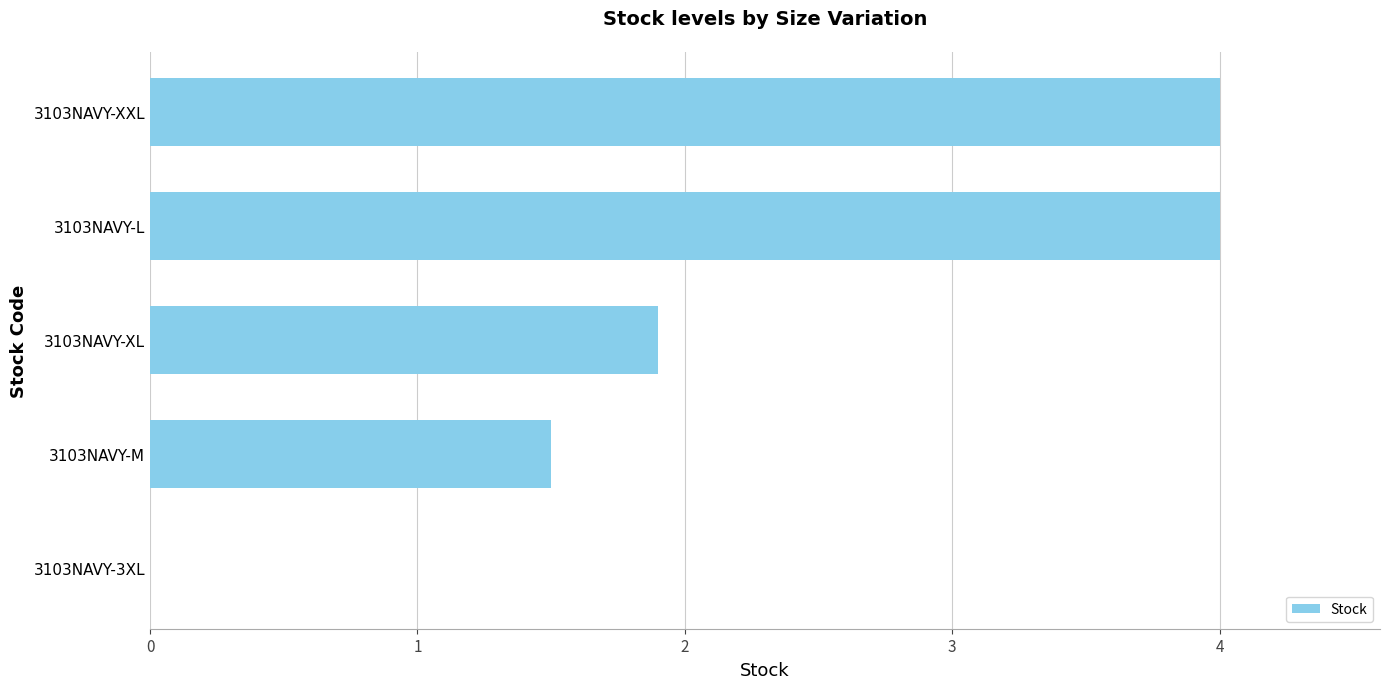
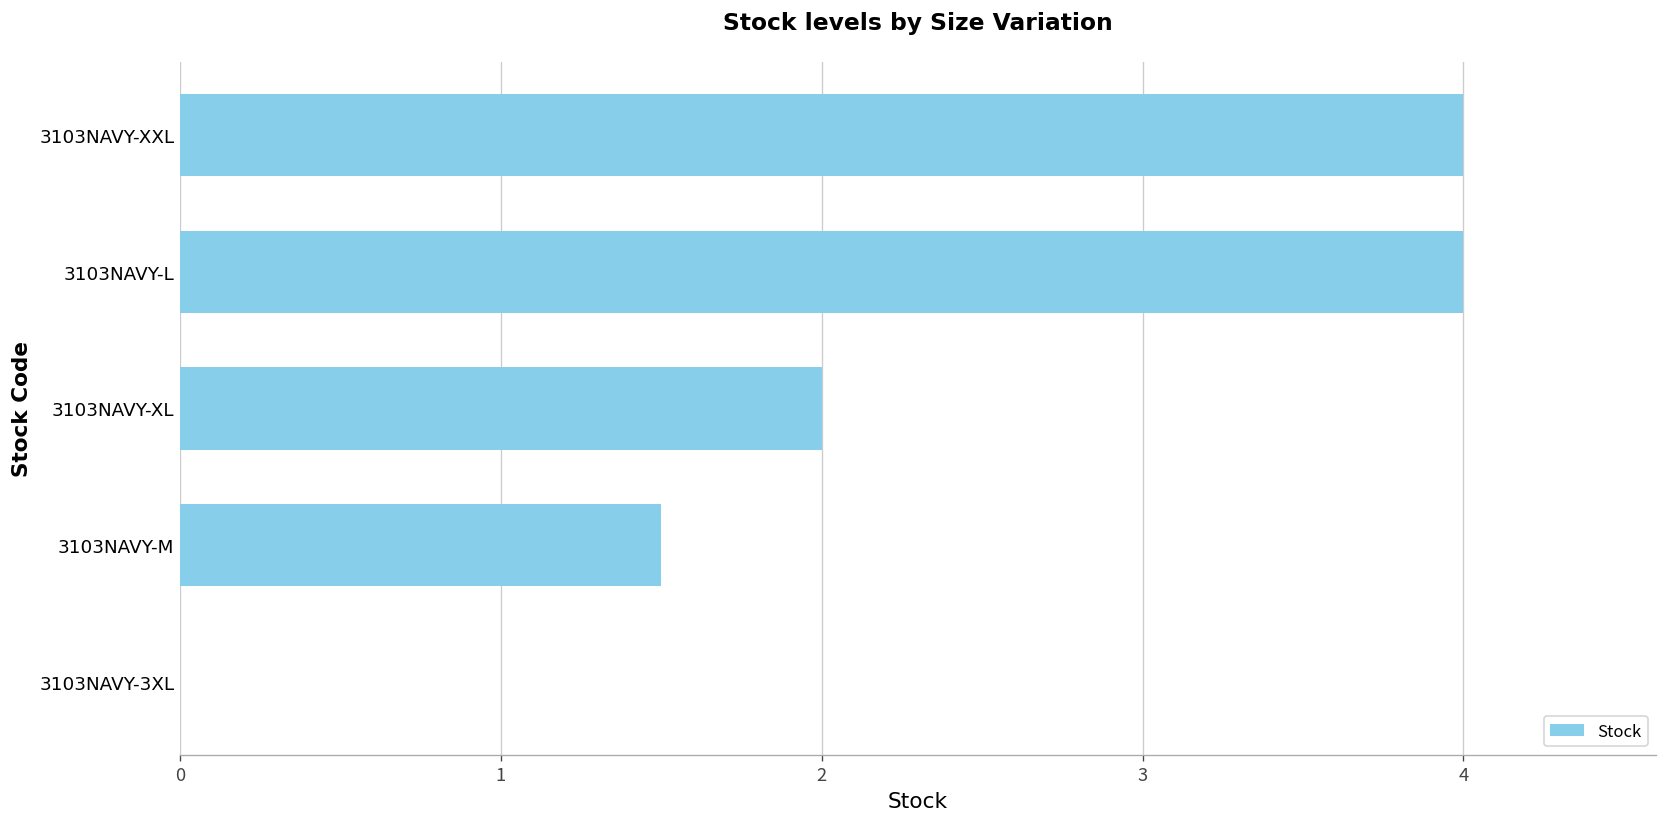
3103NAVY-XL: 1.9 -> 2.0
